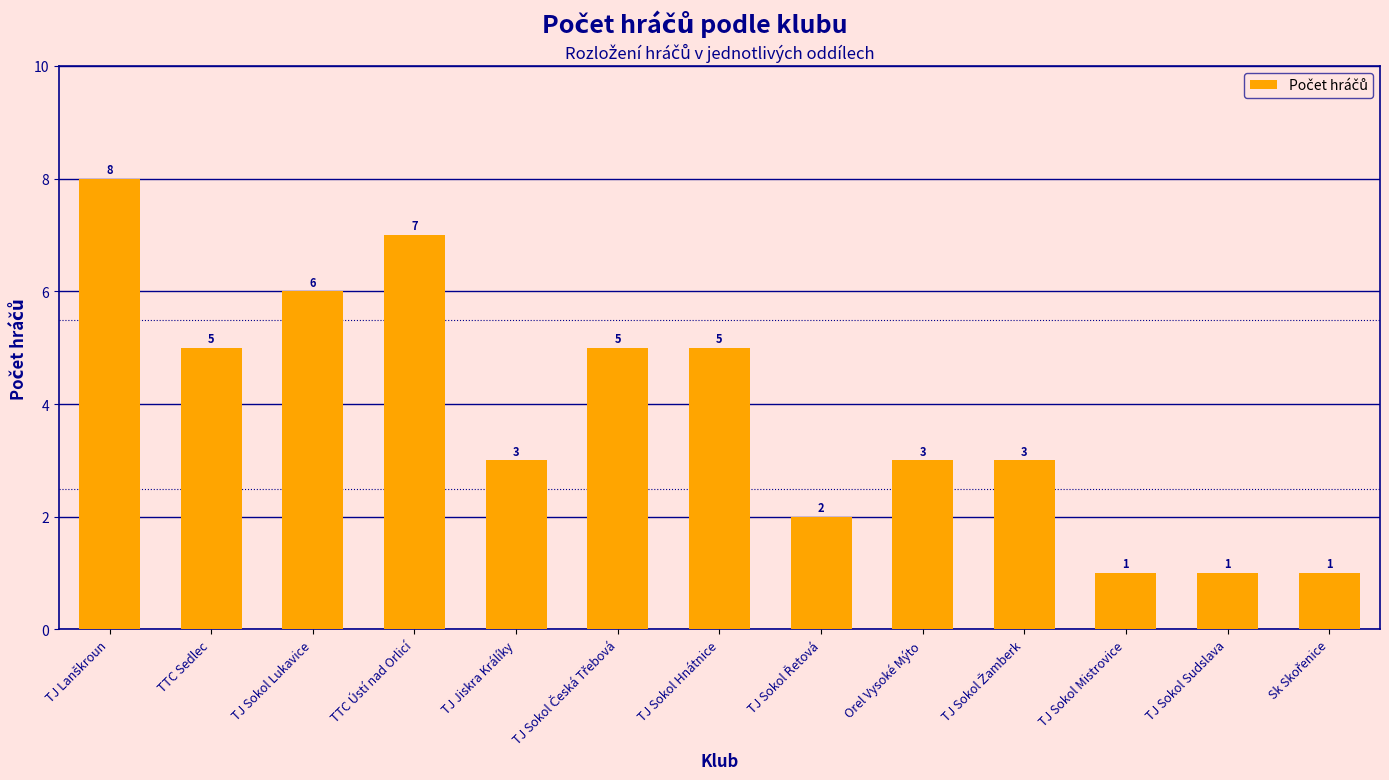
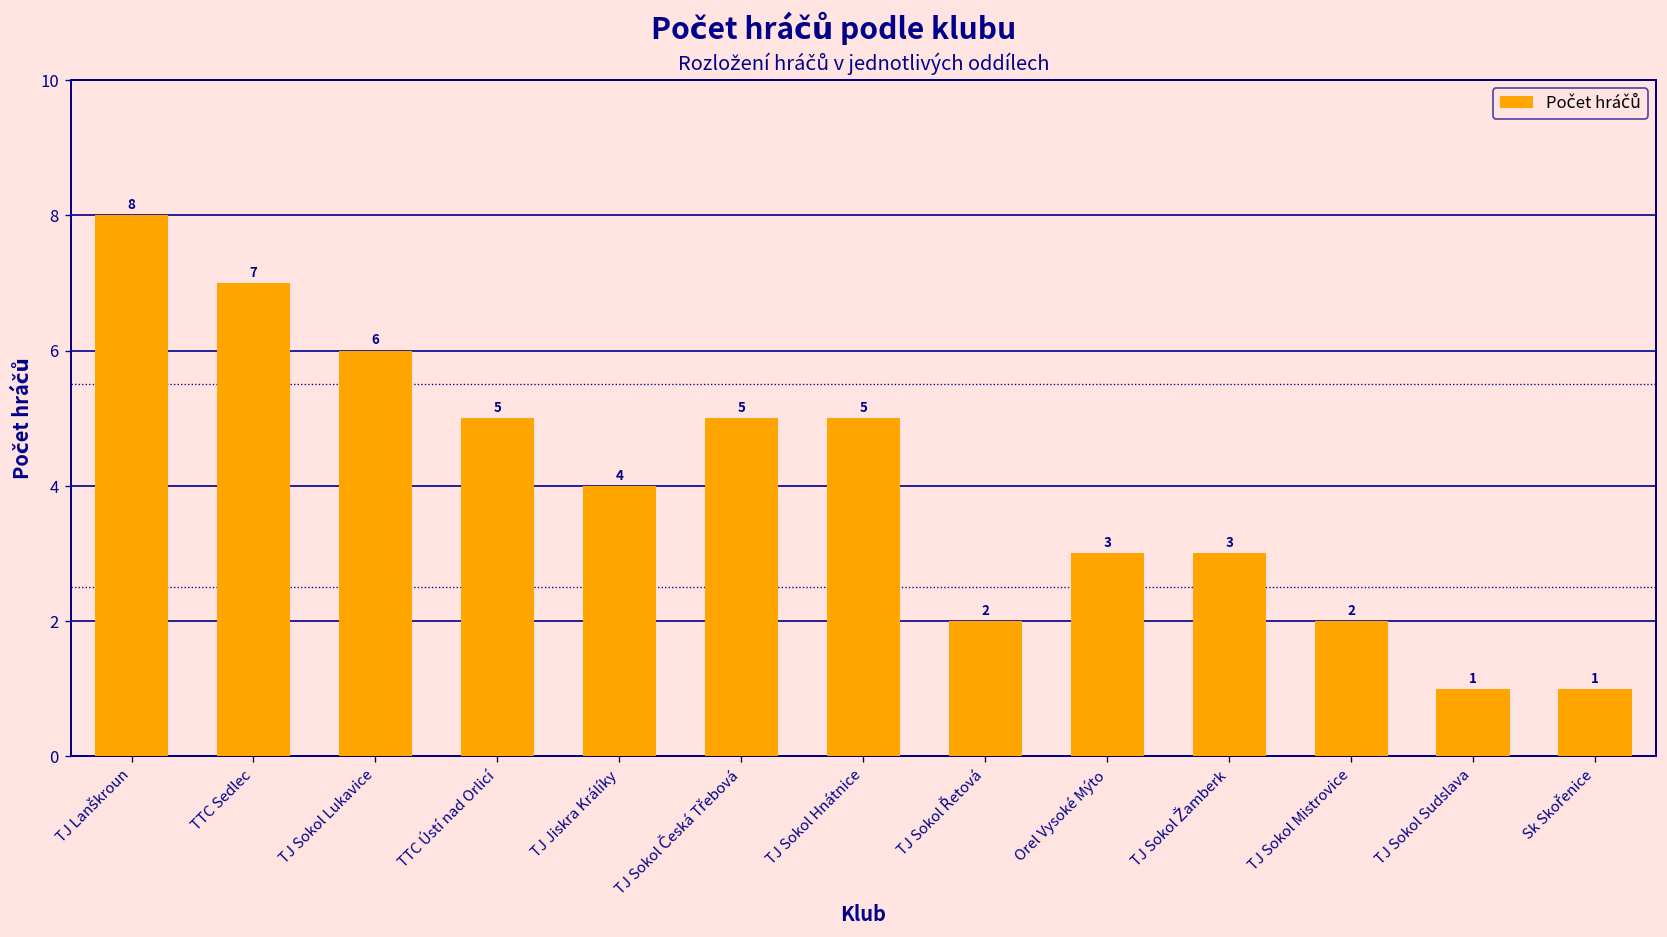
TTC Sedlec: 5 -> 7
TTC Ústí nad Orlicí: 7 -> 5
TJ Jiskra Králíky: 3 -> 4
TJ Sokol Mistrovice: 1 -> 2
